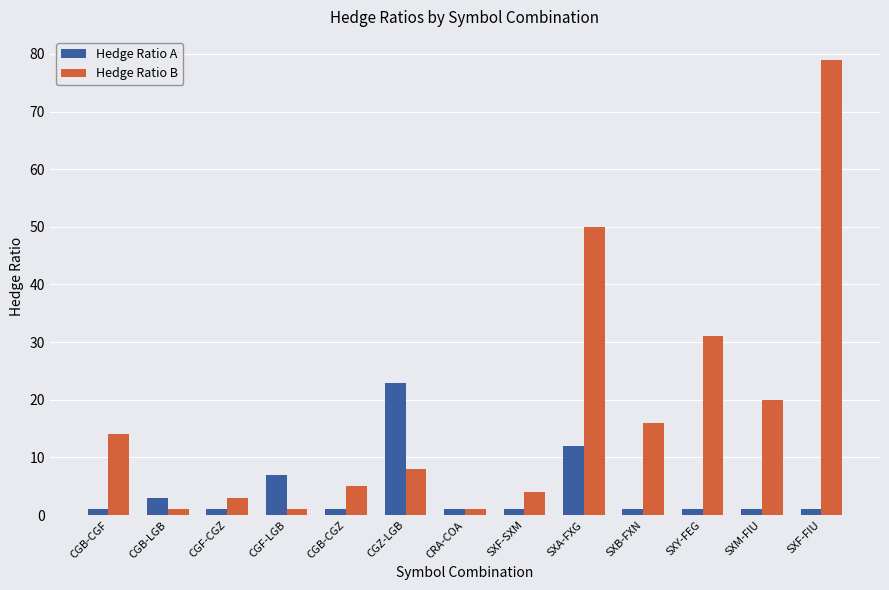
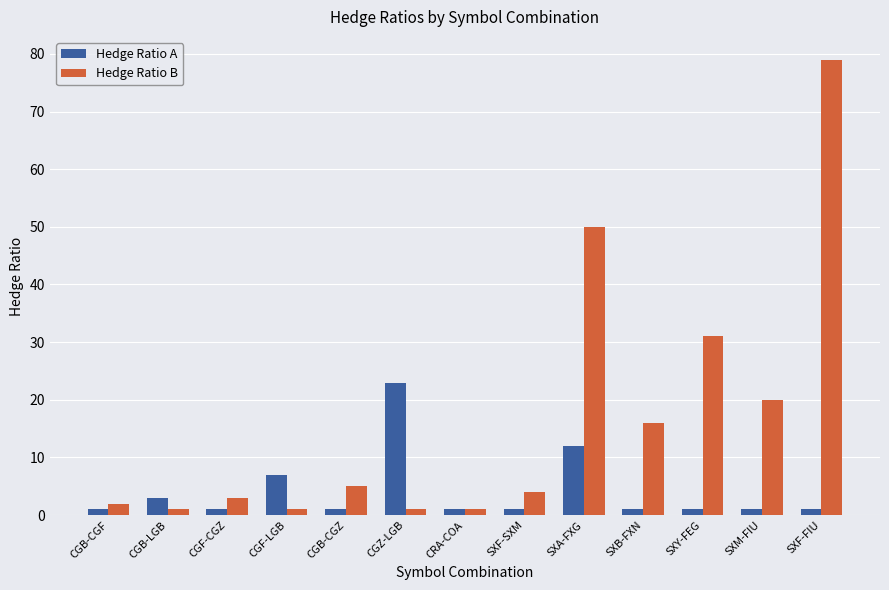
Hedge Ratio B, CGB-CGF: 14 -> 2
Hedge Ratio B, CGZ-LGB: 8 -> 1
